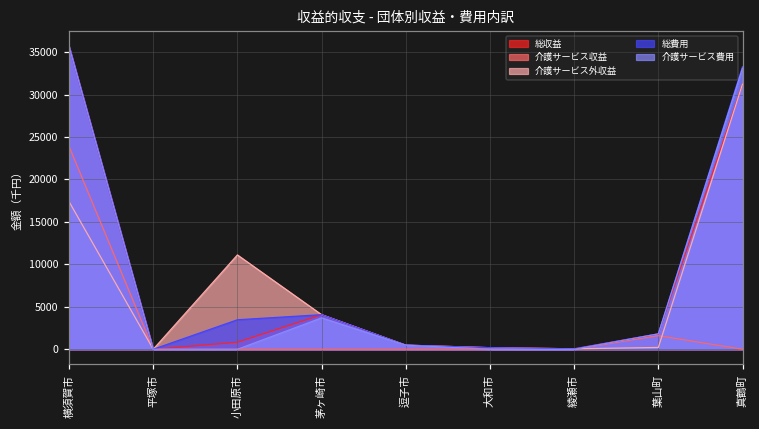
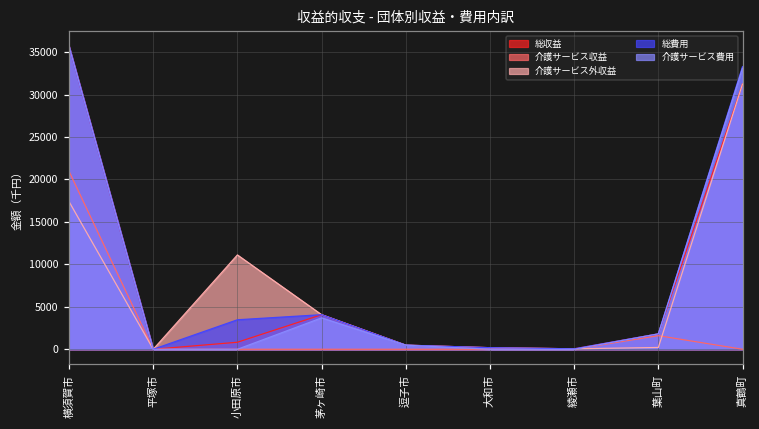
介護サービス収益, 横須賀市: 24000 -> 21000
